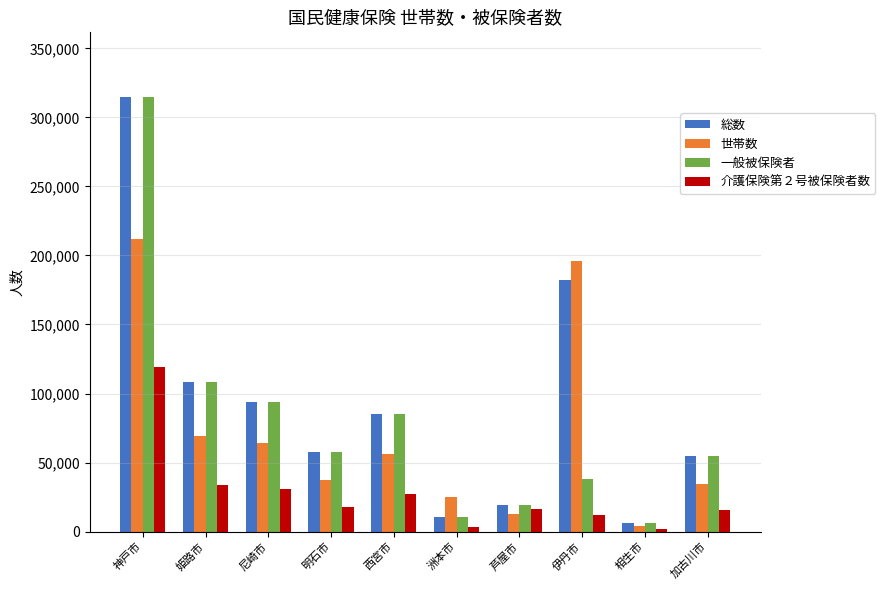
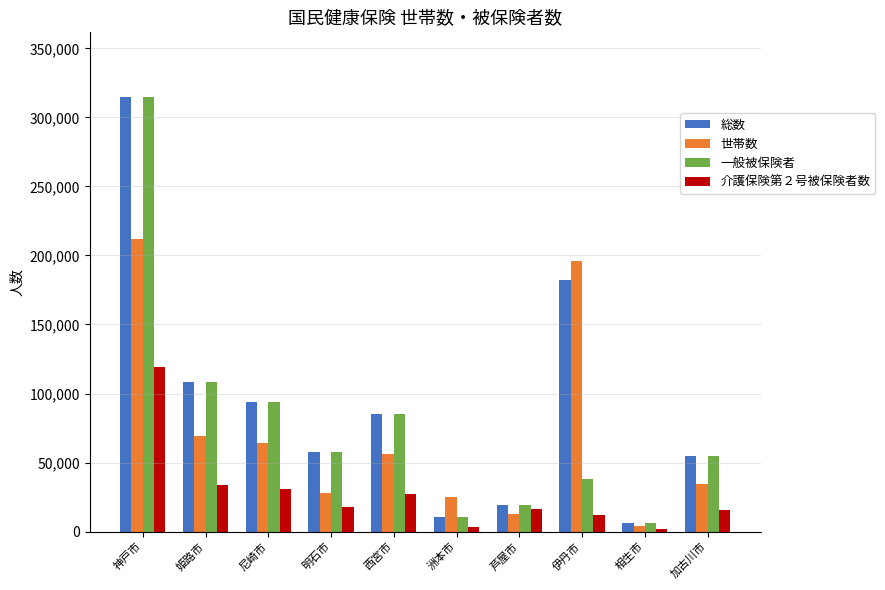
世帯数, 明石市: 37,000 -> 28,000
